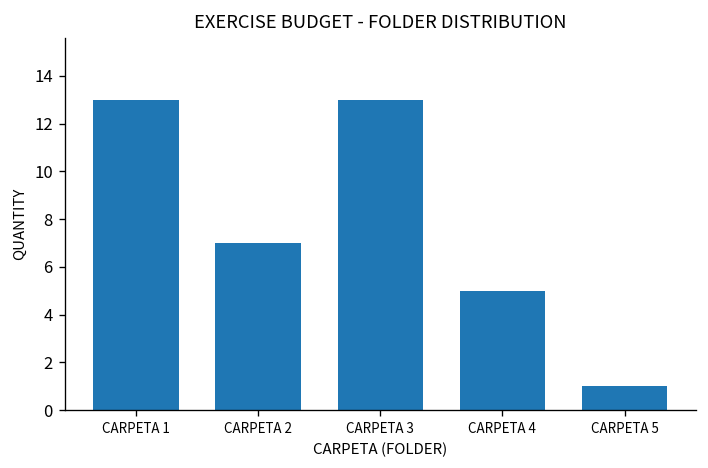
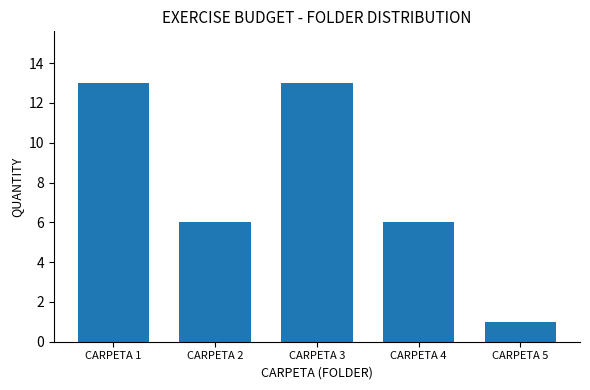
CARPETA 2: 7 -> 6
CARPETA 4: 5 -> 6
